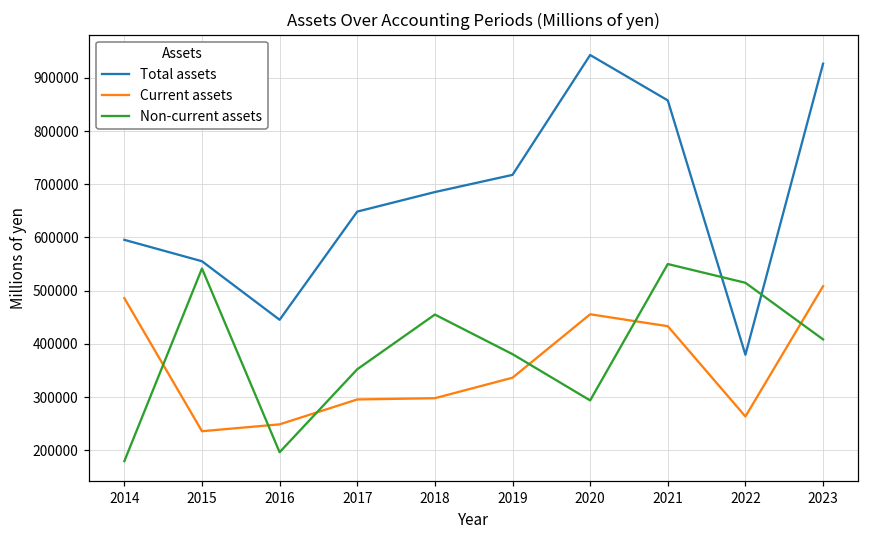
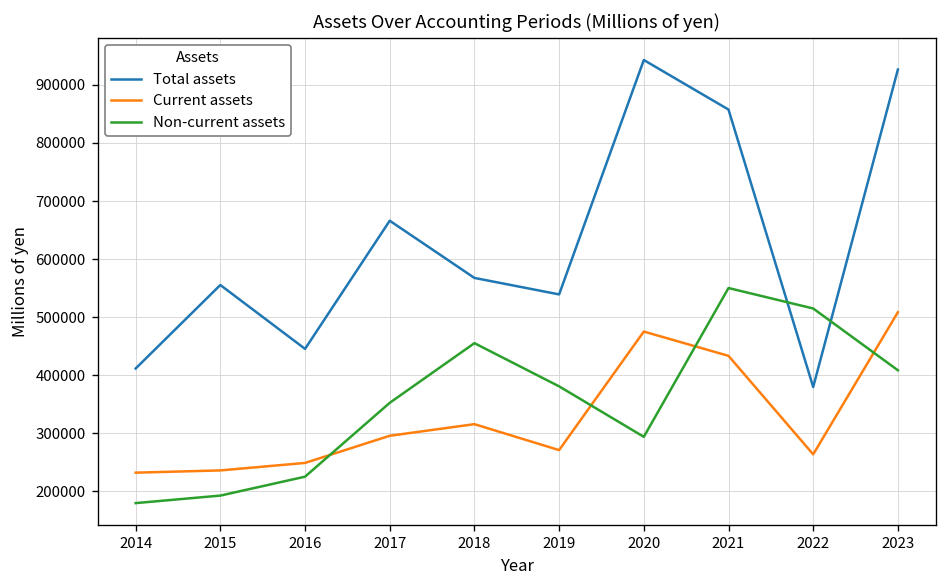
Total assets, 2014: 600000 -> 410000
Current assets, 2014: 490000 -> 230000
Non-current assets, 2015: 540000 -> 190000
Non-current assets, 2016: 200000 -> 220000
Total assets, 2017: 650000 -> 670000
Total assets, 2018: 690000 -> 570000
Current assets, 2018: 300000 -> 320000
Total assets, 2019: 720000 -> 540000
Current assets, 2019: 340000 -> 270000
Current assets, 2020: 460000 -> 480000
